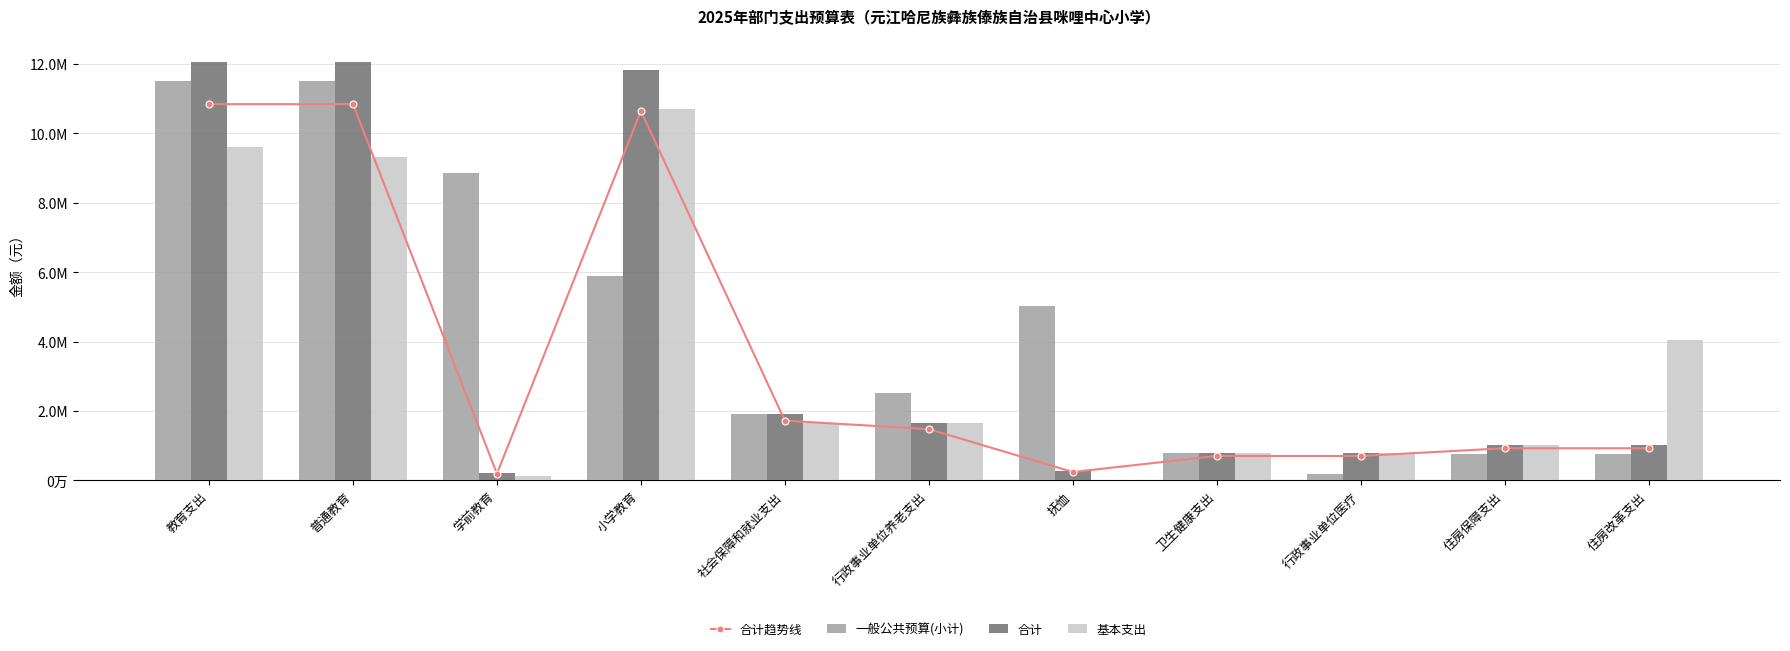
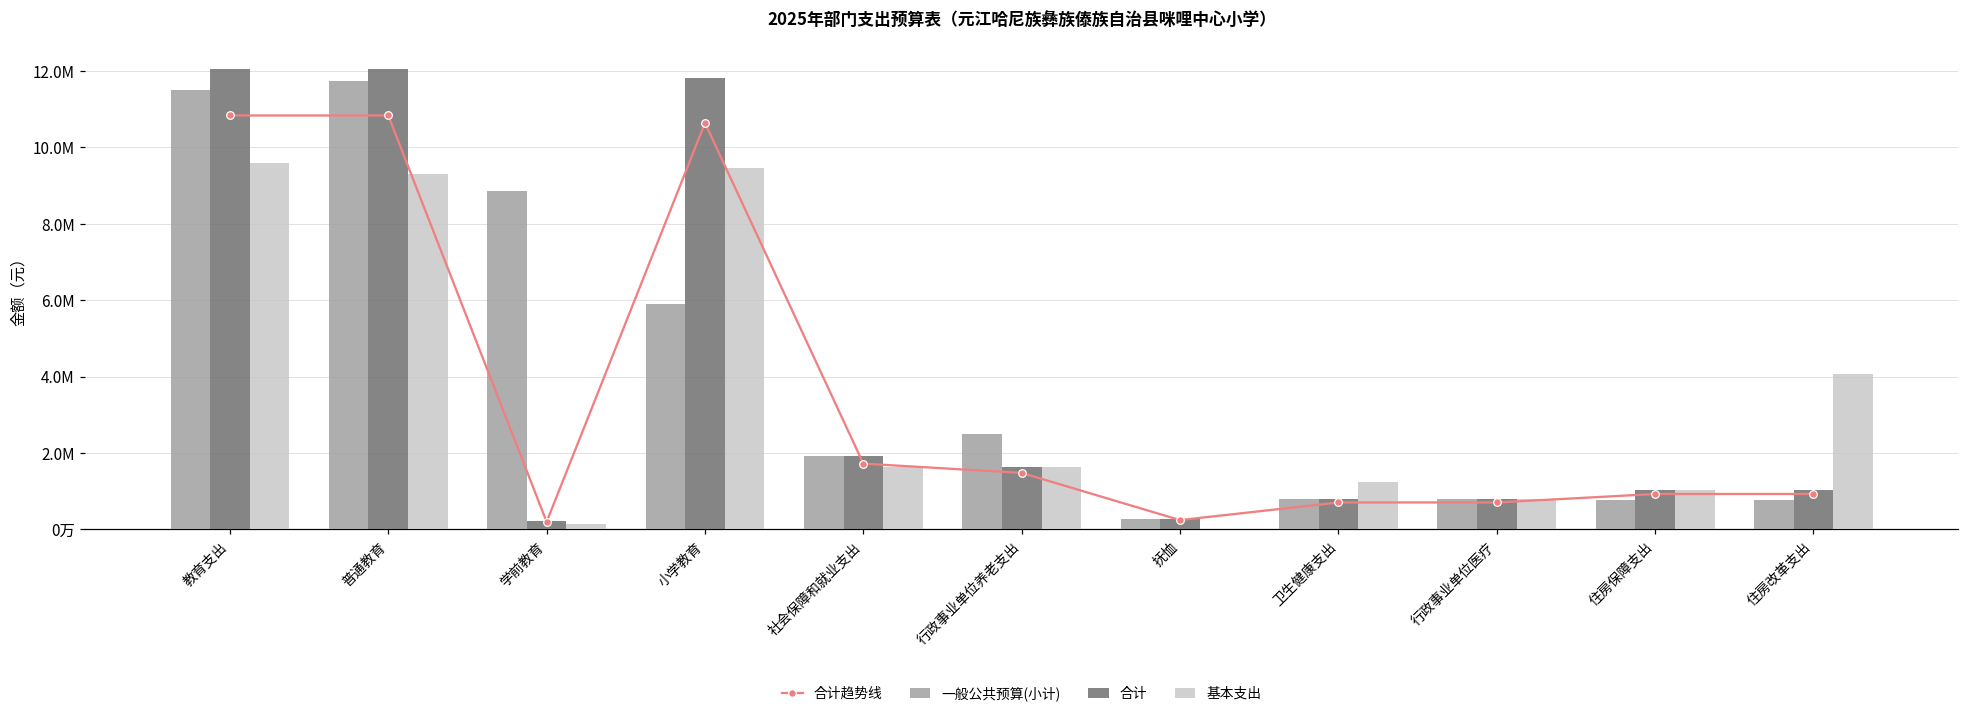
一般公共预算(小计), 普通教育: 11500000 -> 11700000
基本支出, 小学教育: 10700000 -> 9500000
一般公共预算(小计), 抚恤: 5000000 -> 300000
基本支出, 卫生健康支出: 800000 -> 1200000
一般公共预算(小计), 行政事业单位医疗: 200000 -> 800000
